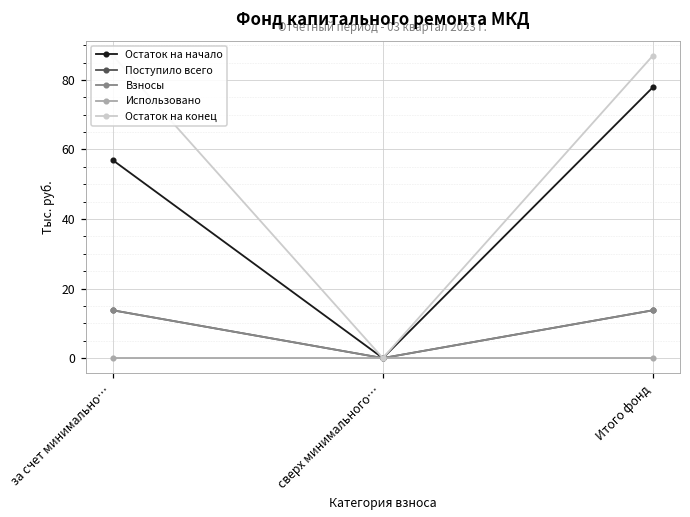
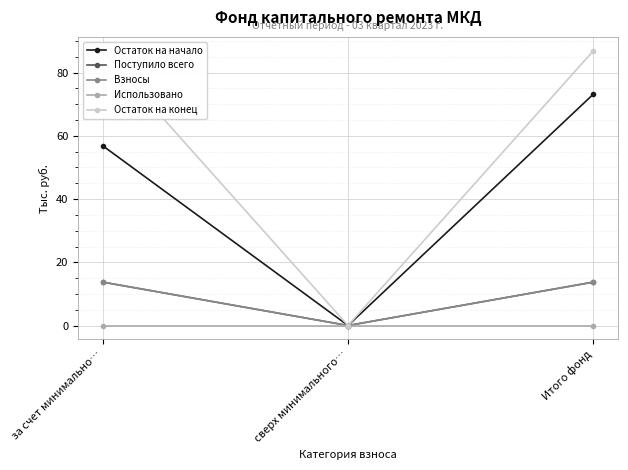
Остаток на начало, Итого фонд: 78 -> 73
